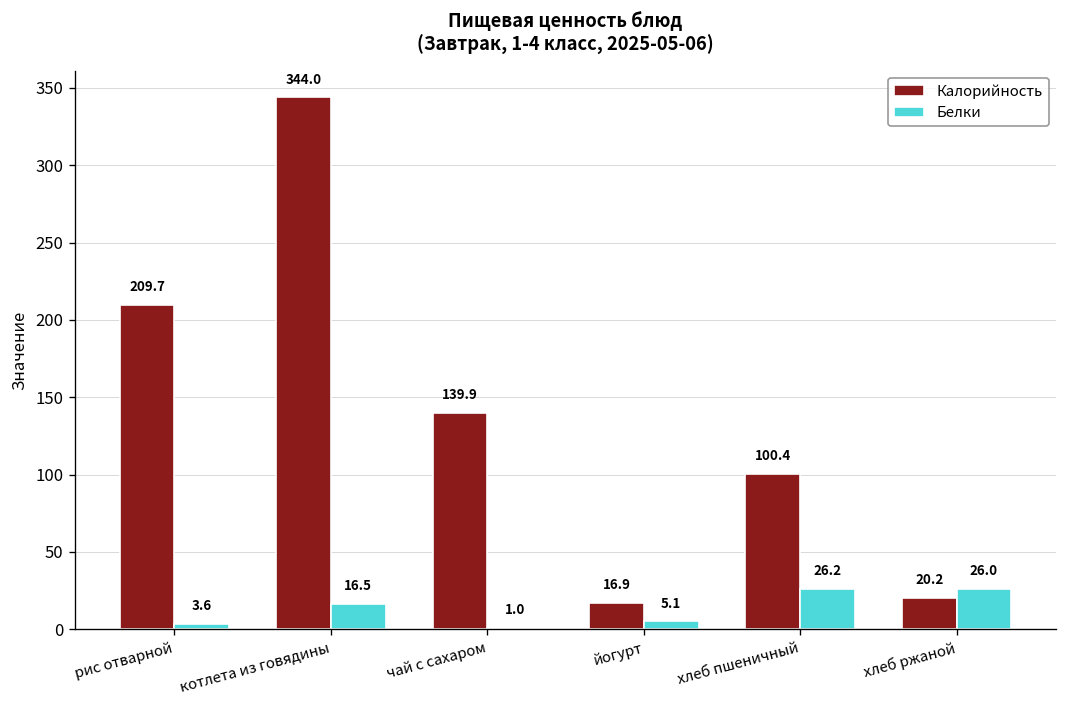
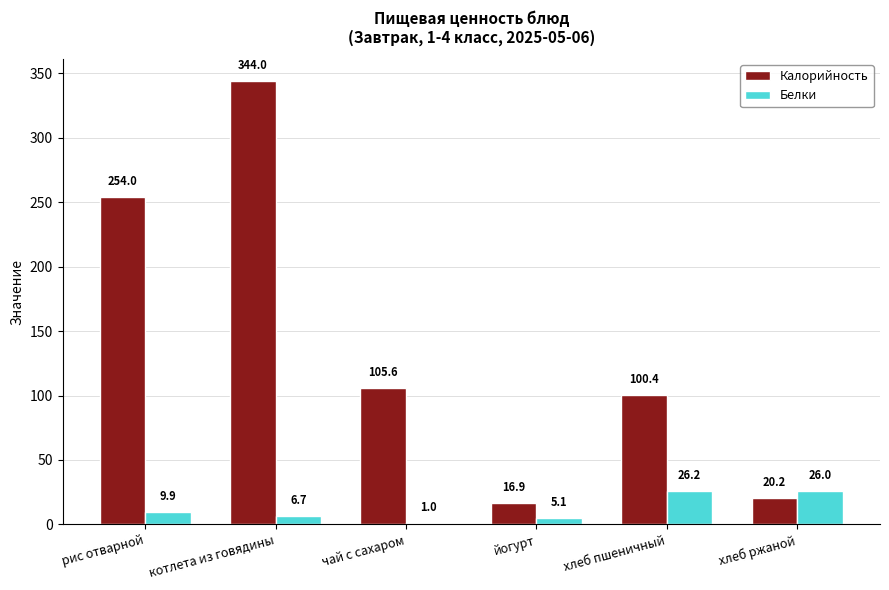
Калорийность, рис отварной: 209.7 -> 254.0
Белки, рис отварной: 3.6 -> 9.9
Белки, котлета из говядины: 16.5 -> 6.7
Калорийность, чай с сахаром: 139.9 -> 105.6
